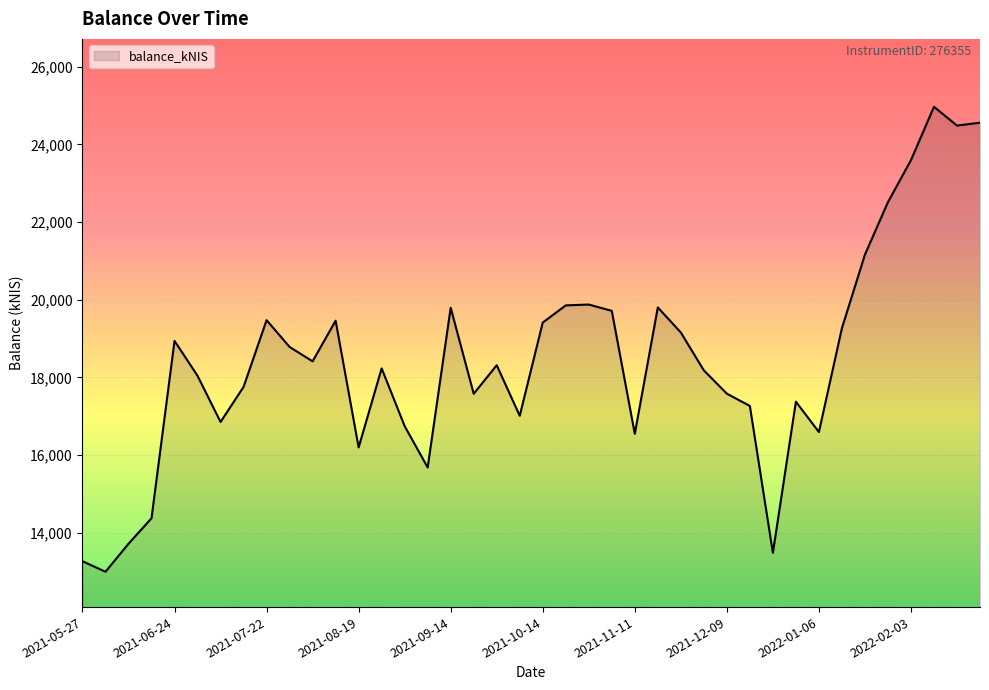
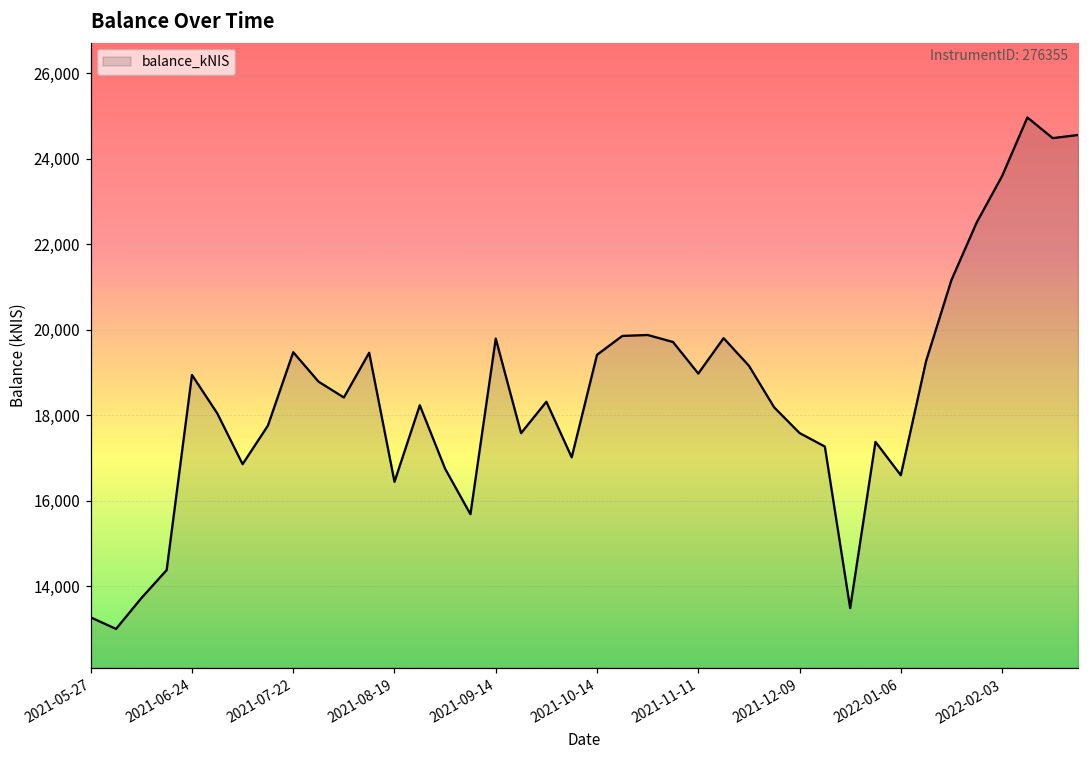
2021-08-19: 16,200 -> 16,400
2021-11-11: 16,500 -> 19,000
